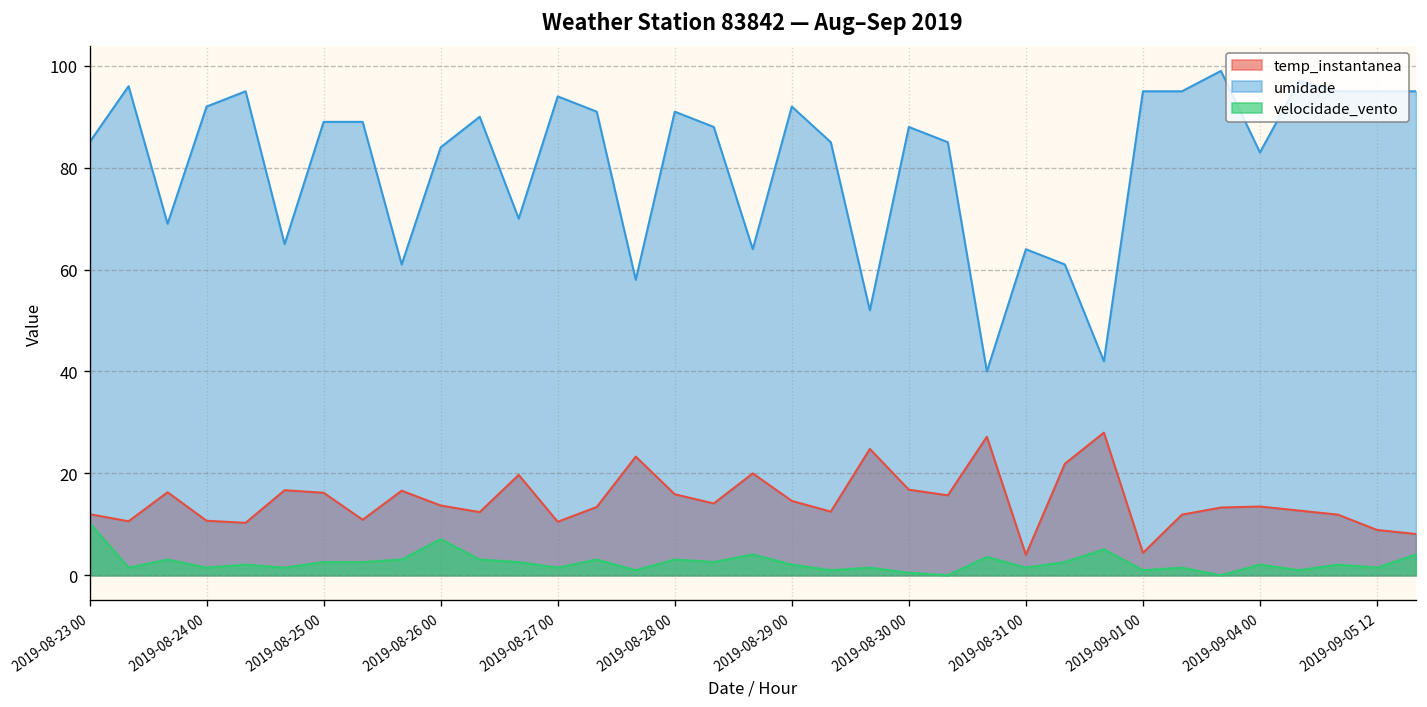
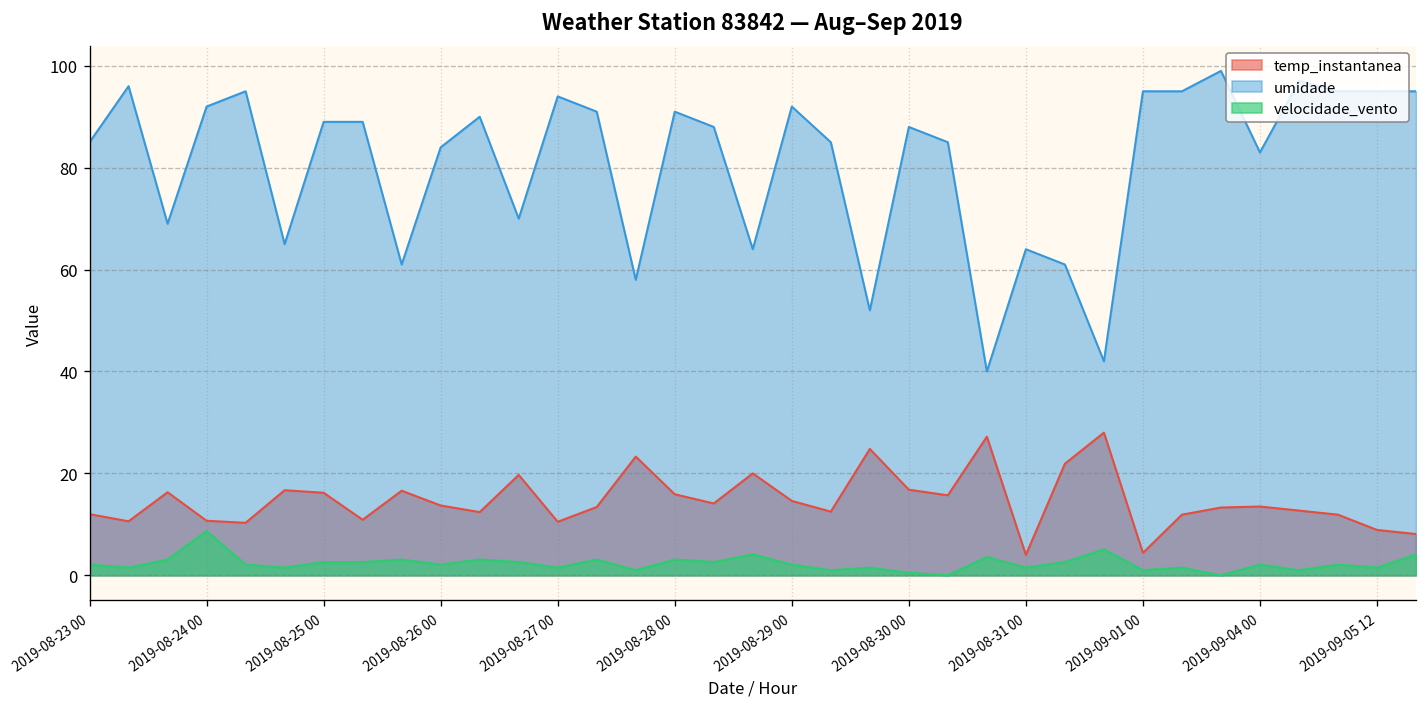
velocidade_vento, 2019-08-23 00: 10 -> 2
velocidade_vento, 2019-08-24 00: 2 -> 9
velocidade_vento, 2019-08-26 00: 7 -> 2
